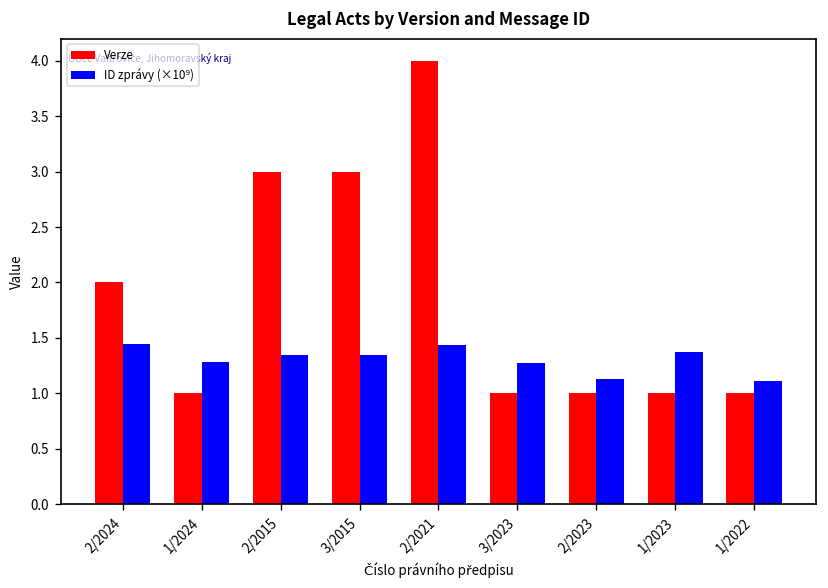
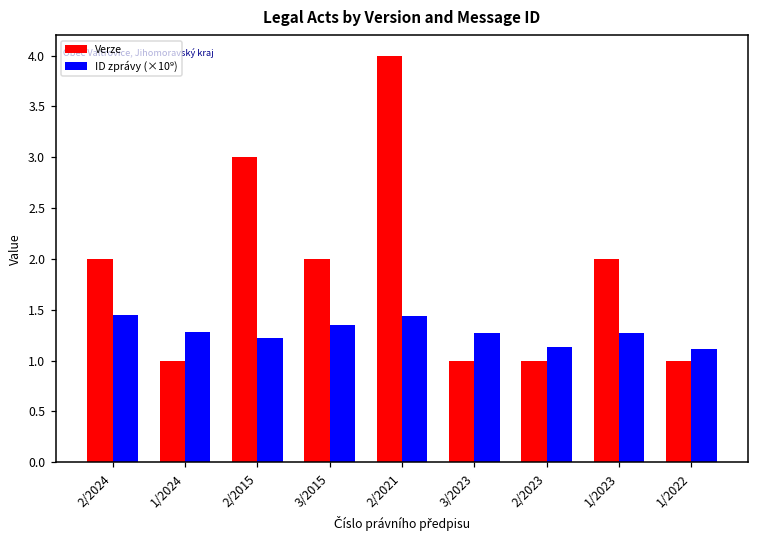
ID zprávy (×10⁹), 2/2015: 1.3 -> 1.2
Verze, 3/2015: 3 -> 2
Verze, 1/2023: 1 -> 2
ID zprávy (×10⁹), 1/2023: 1.4 -> 1.3
